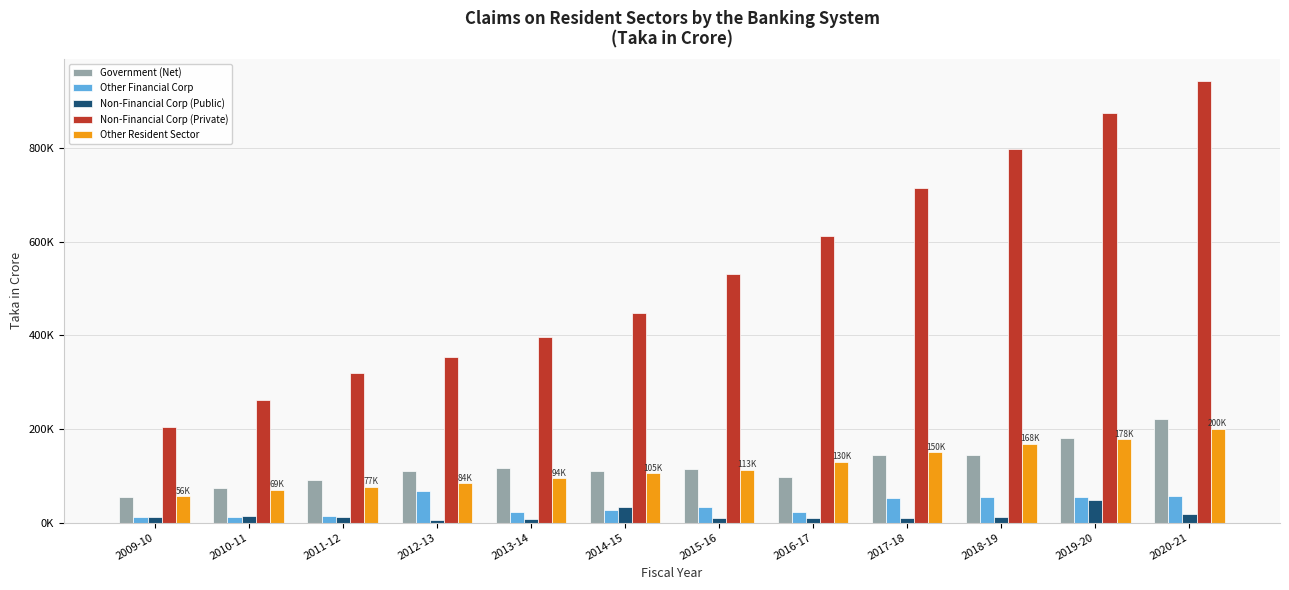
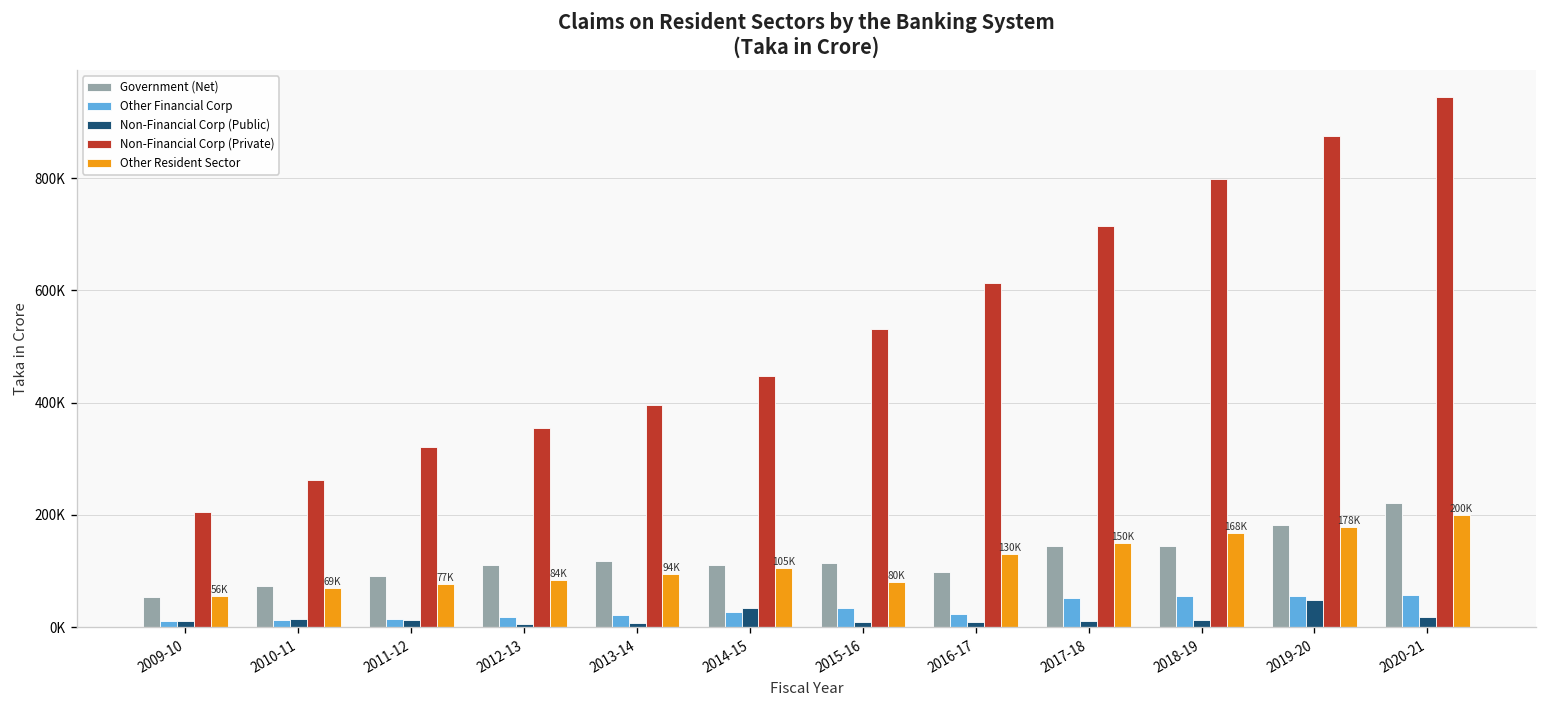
Other Financial Corp, 2012-13: 70000 -> 20000
Other Resident Sector, 2015-16: 113K -> 80K
